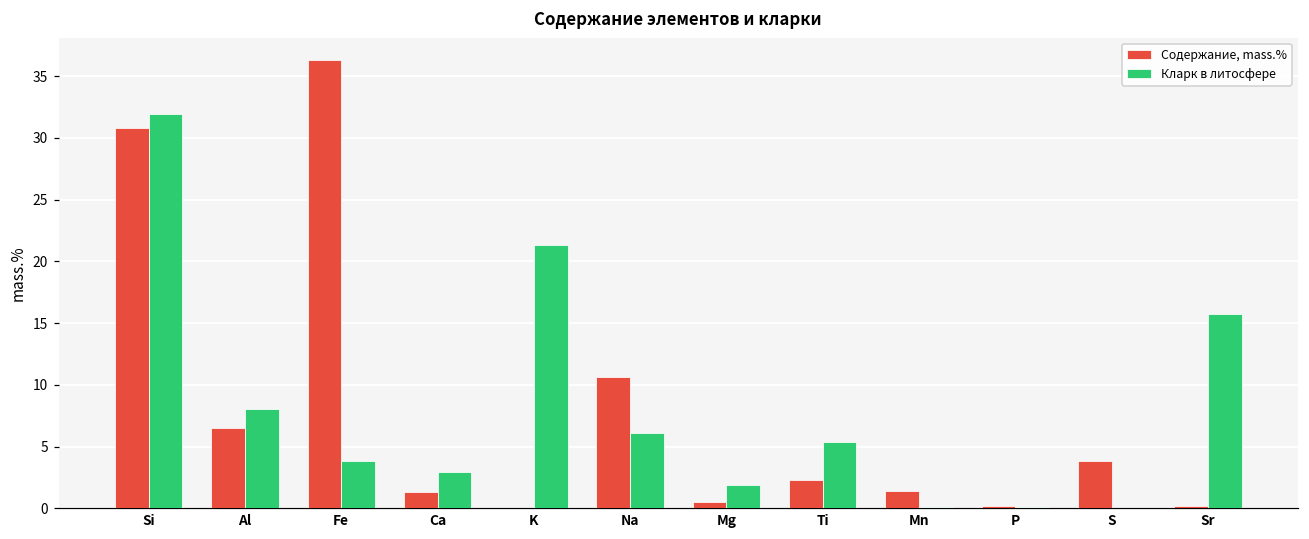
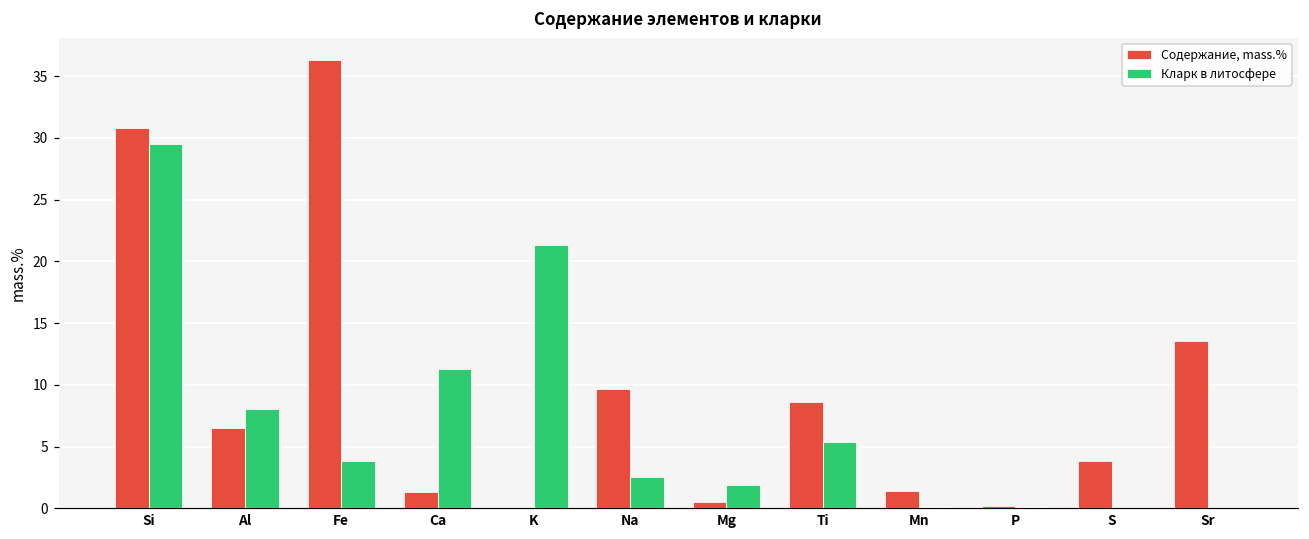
Кларк в литосфере, Si: 31.9 -> 29.5
Кларк в литосфере, Ca: 3.0 -> 11.3
Содержание, mass.%, Na: 10.6 -> 9.7
Кларк в литосфере, Na: 6.1 -> 2.5
Содержание, mass.%, Ti: 2.3 -> 8.6
Содержание, mass.%, Sr: 0.2 -> 13.5
Кларк в литосфере, Sr: 15.8 -> 0.0
